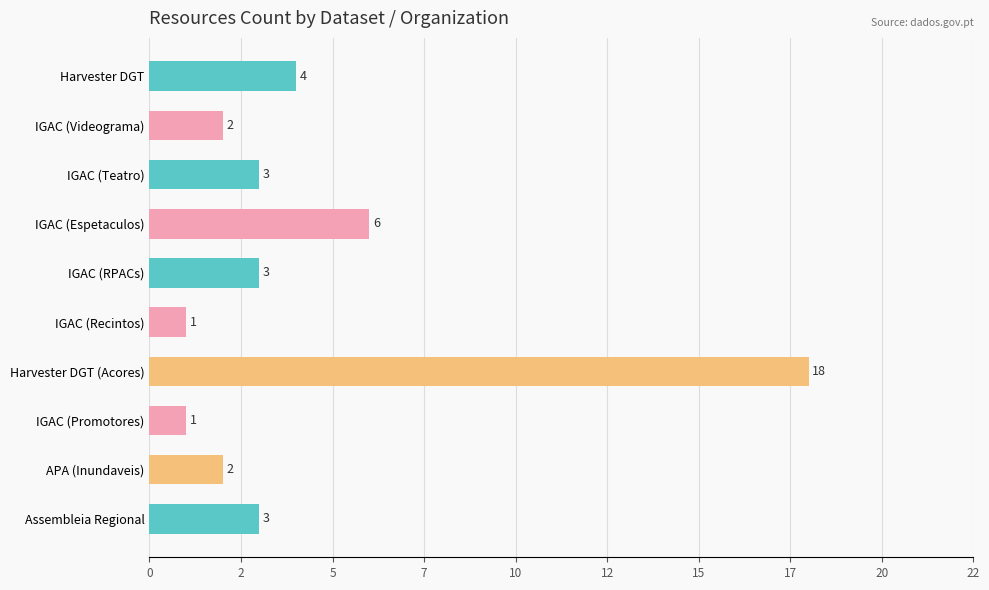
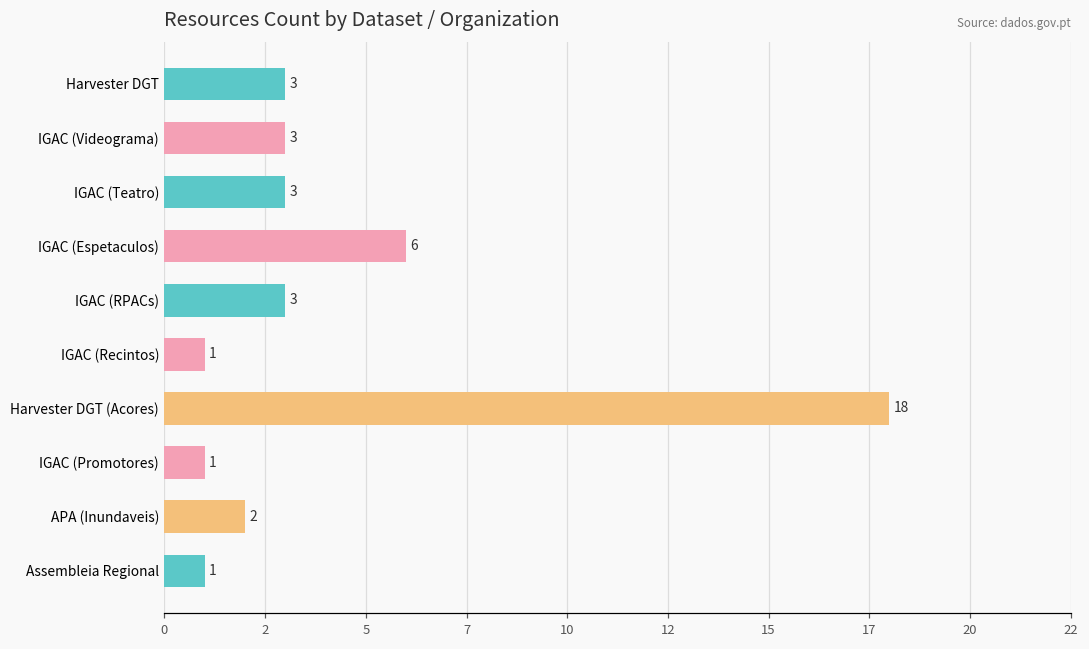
Harvester DGT: 4 -> 3
IGAC (Videograma): 2 -> 3
Assembleia Regional: 3 -> 1
